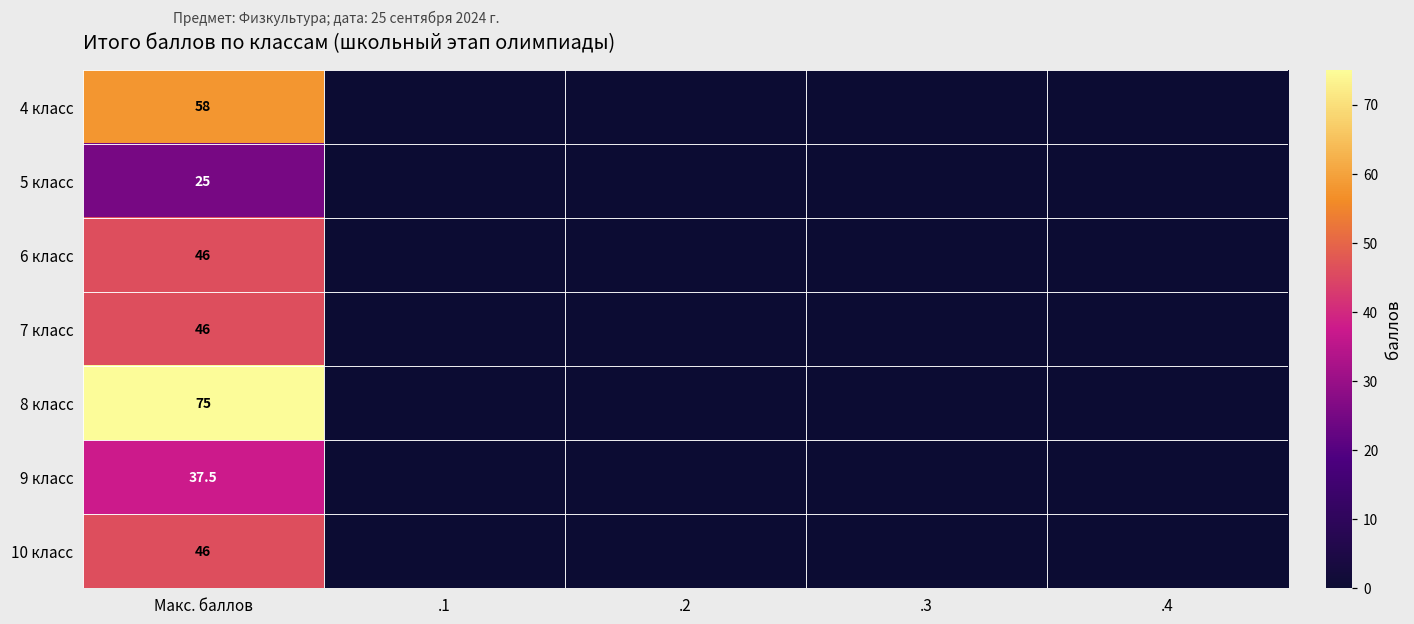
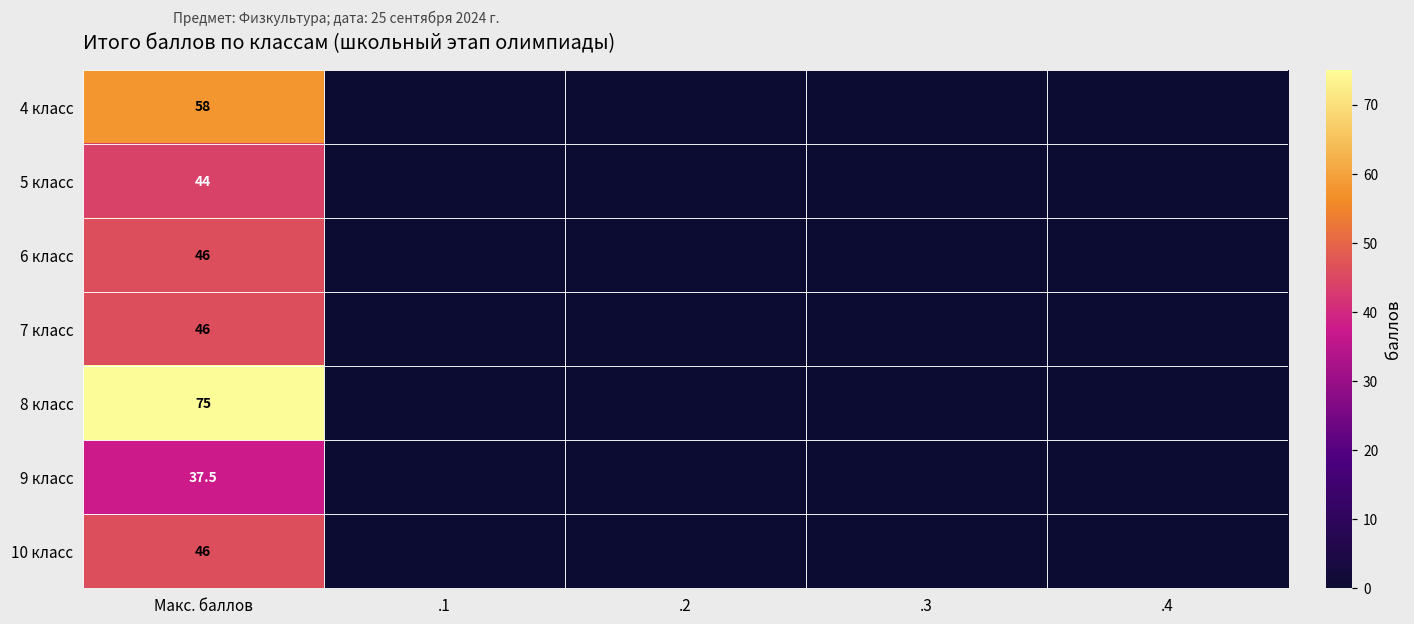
5 класс, Макс. баллов: 25 -> 44
